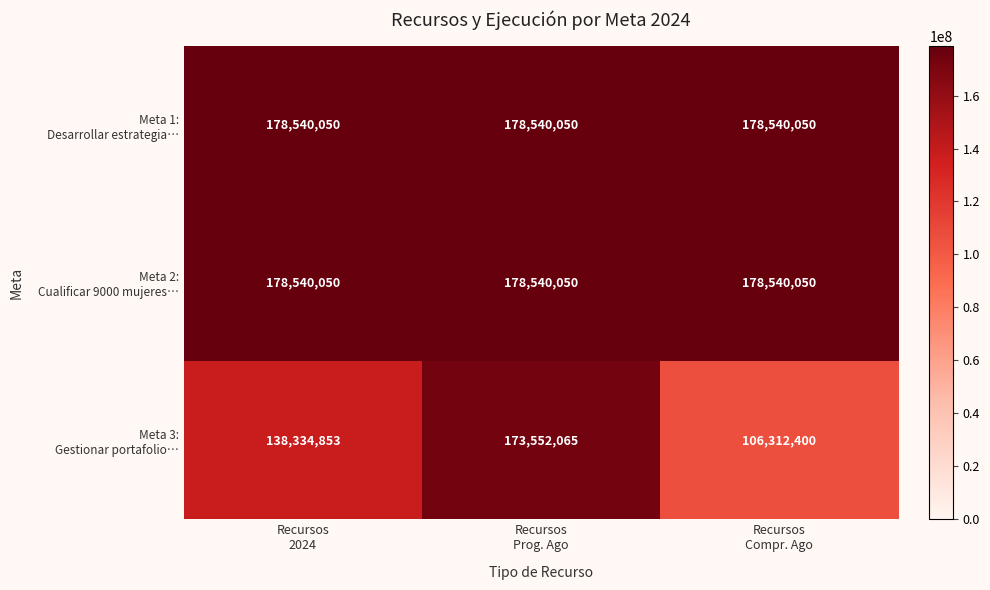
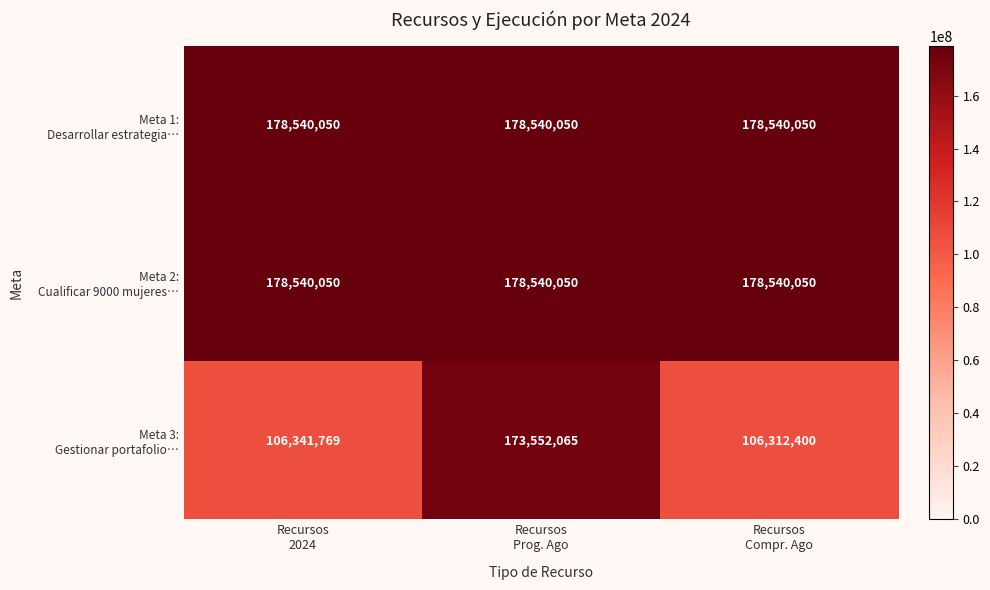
Meta 3: Gestionar portafolio…, Recursos 2024: 138,334,853 -> 106,341,769
